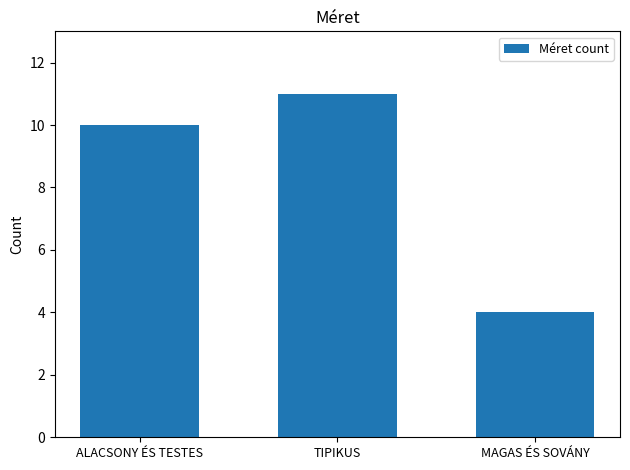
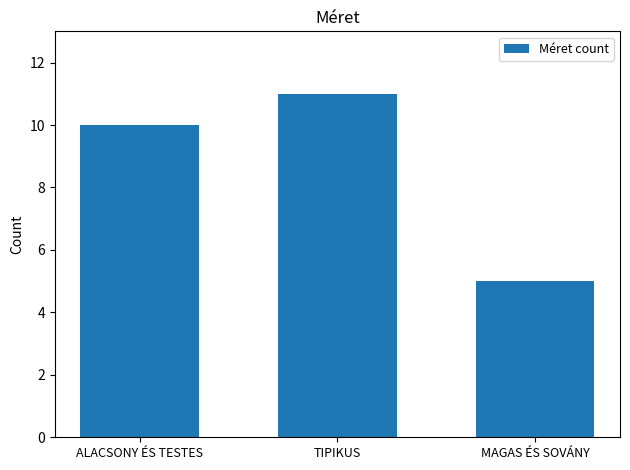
MAGAS ÉS SOVÁNY: 4 -> 5
